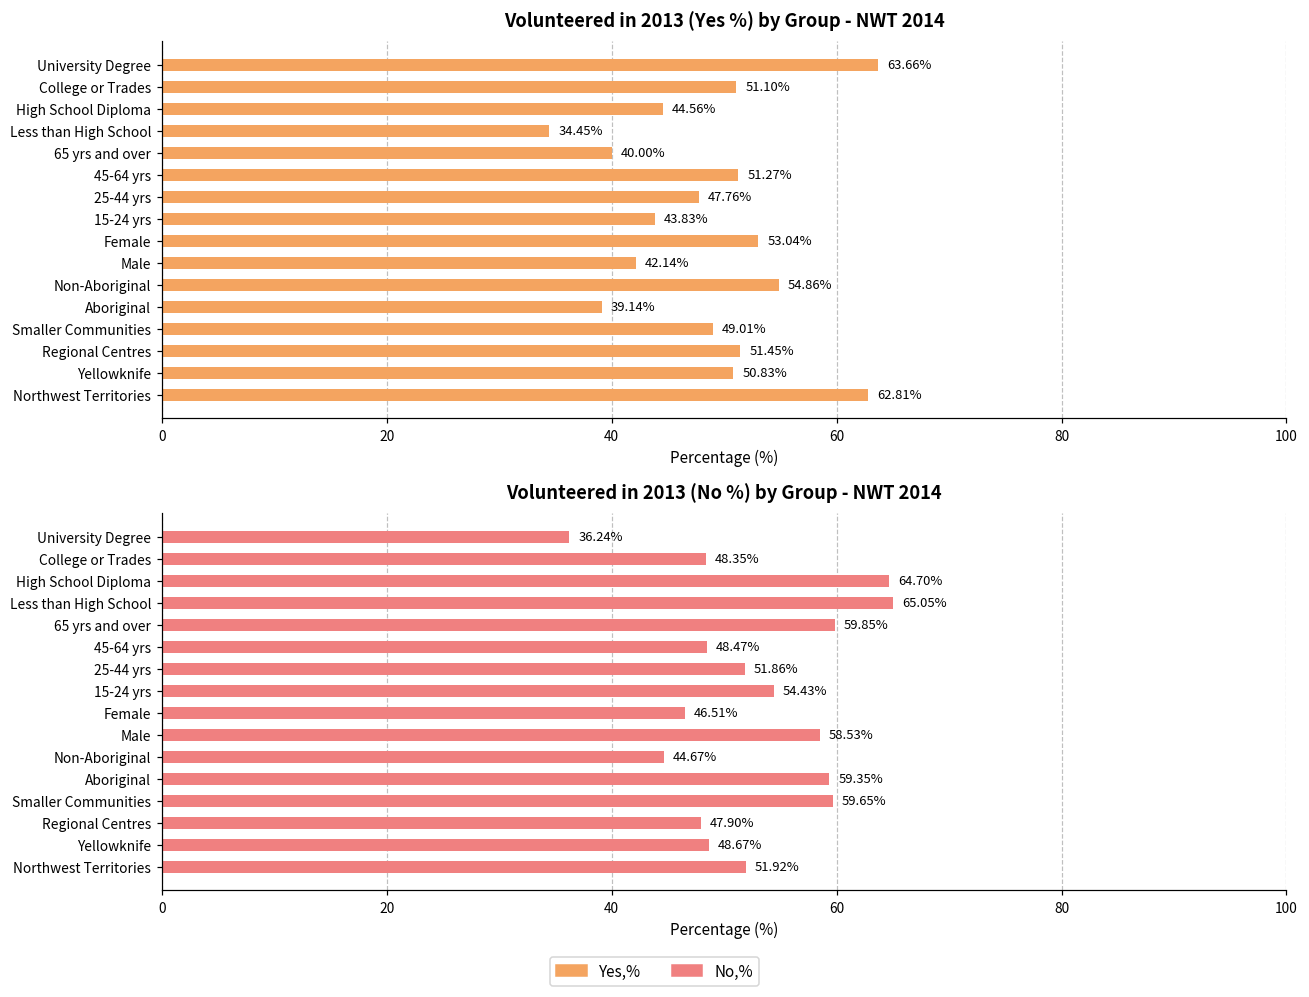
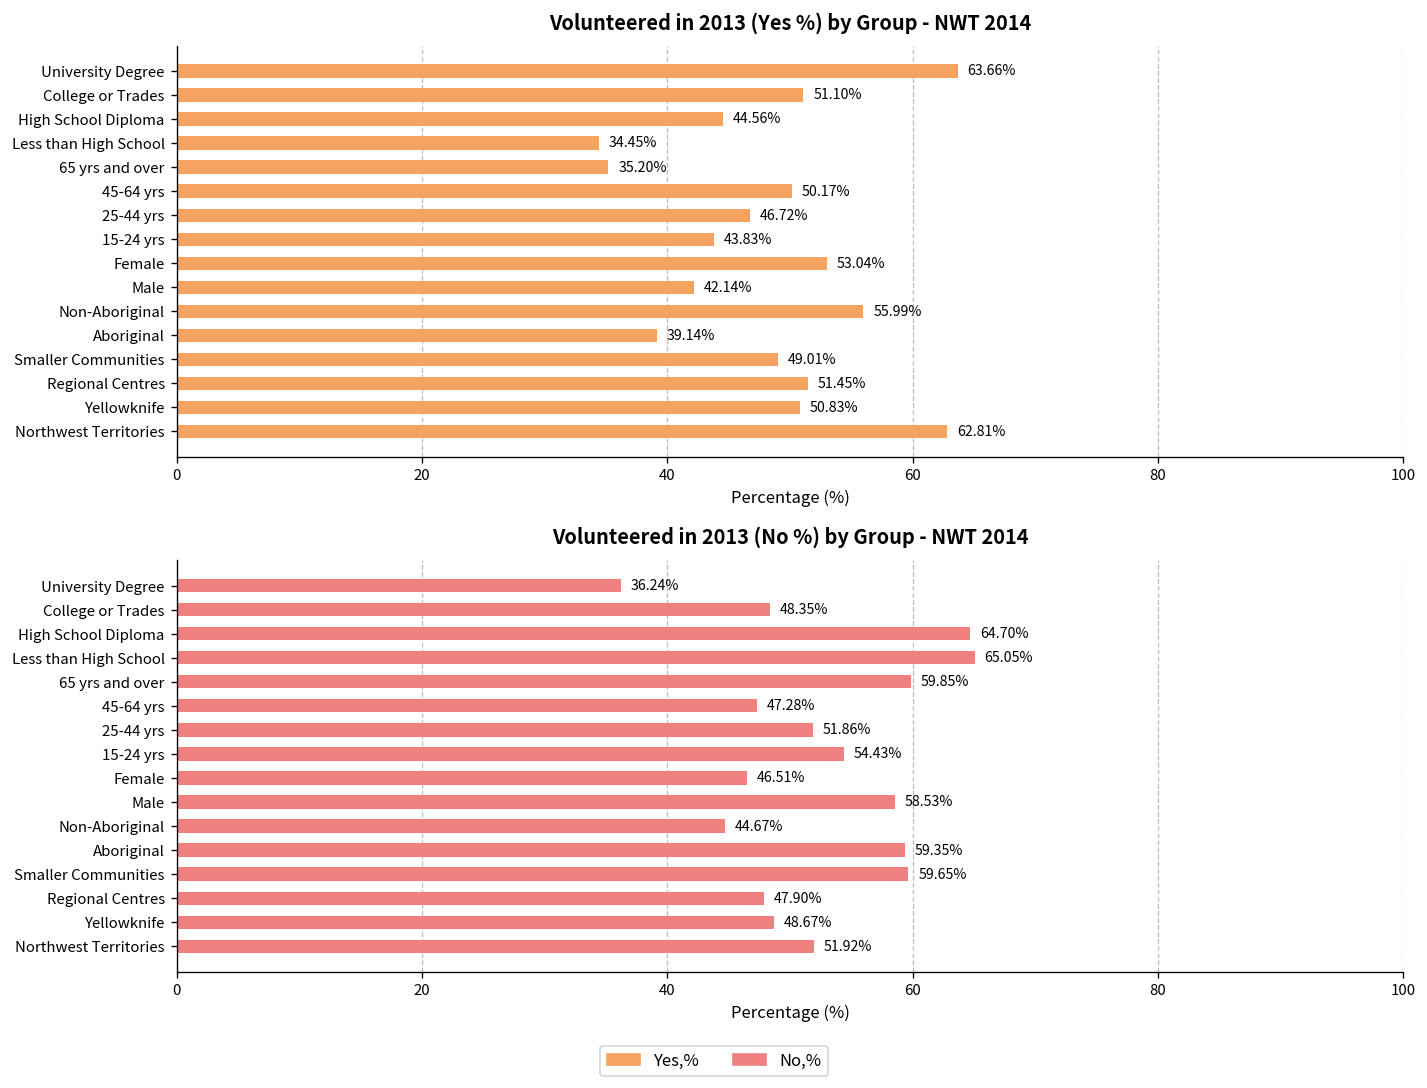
Volunteered in 2013 (Yes %) by Group - NWT 2014, 65 yrs and over: 40.00% -> 35.20%
Volunteered in 2013 (Yes %) by Group - NWT 2014, 45-64 yrs: 51.27% -> 50.17%
Volunteered in 2013 (Yes %) by Group - NWT 2014, 25-44 yrs: 47.76% -> 46.72%
Volunteered in 2013 (Yes %) by Group - NWT 2014, Non-Aboriginal: 54.86% -> 55.99%
Volunteered in 2013 (No %) by Group - NWT 2014, 45-64 yrs: 48.47% -> 47.28%
